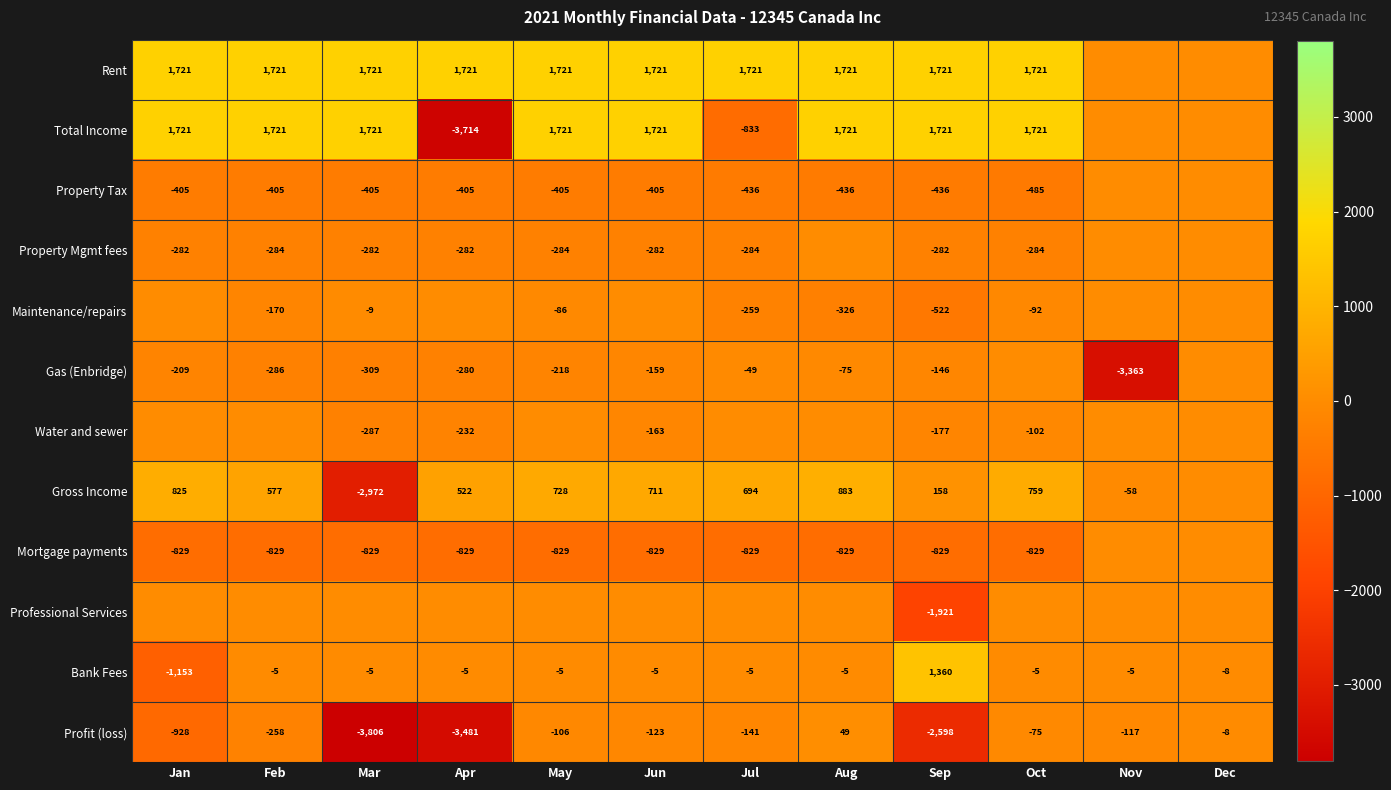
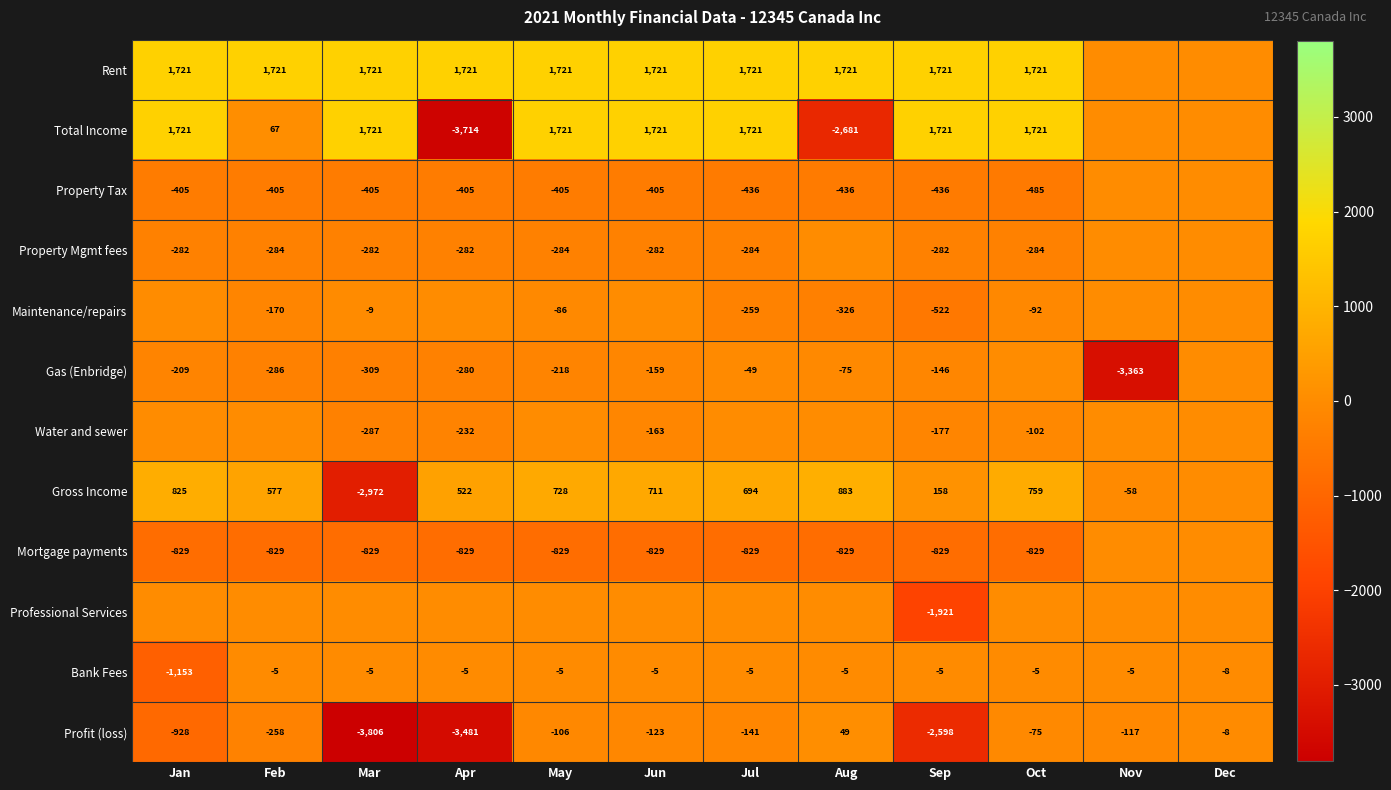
Total Income, Feb: 1,721 -> 67
Total Income, Jul: -833 -> 1,721
Total Income, Aug: 1,721 -> -2,681
Bank Fees, Sep: 1,360 -> -5
